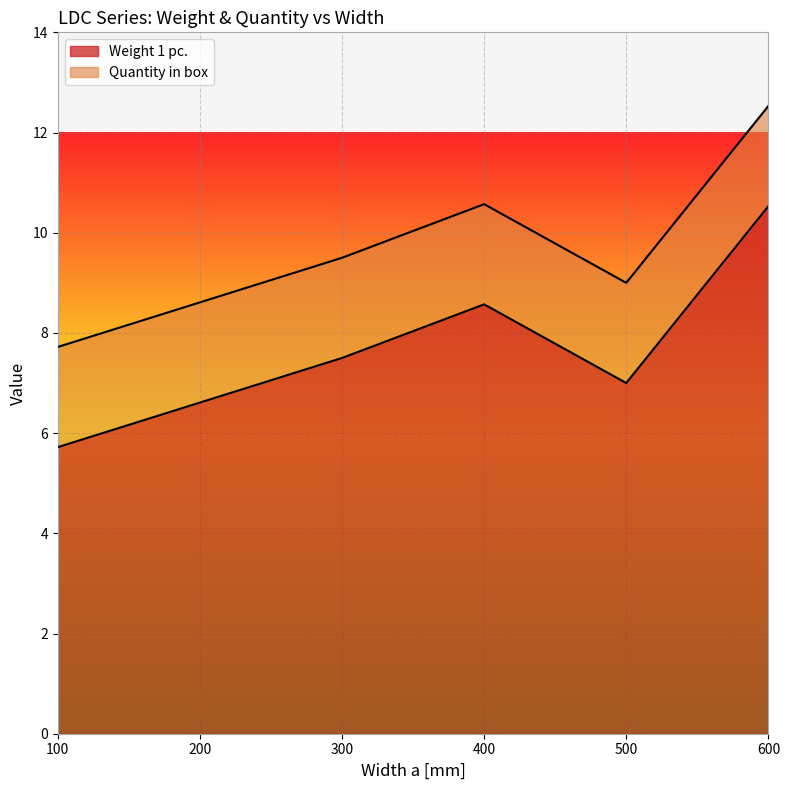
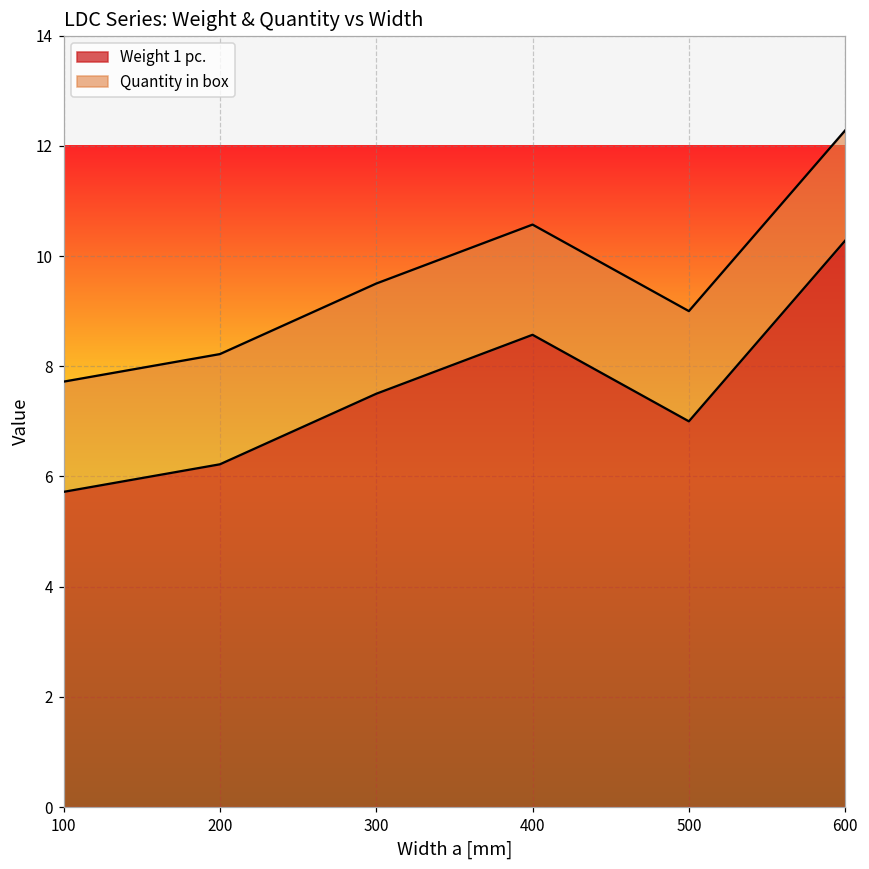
Weight 1 pc., 200: 6.6 -> 6.2
Weight 1 pc., 600: 10.5 -> 10.3
